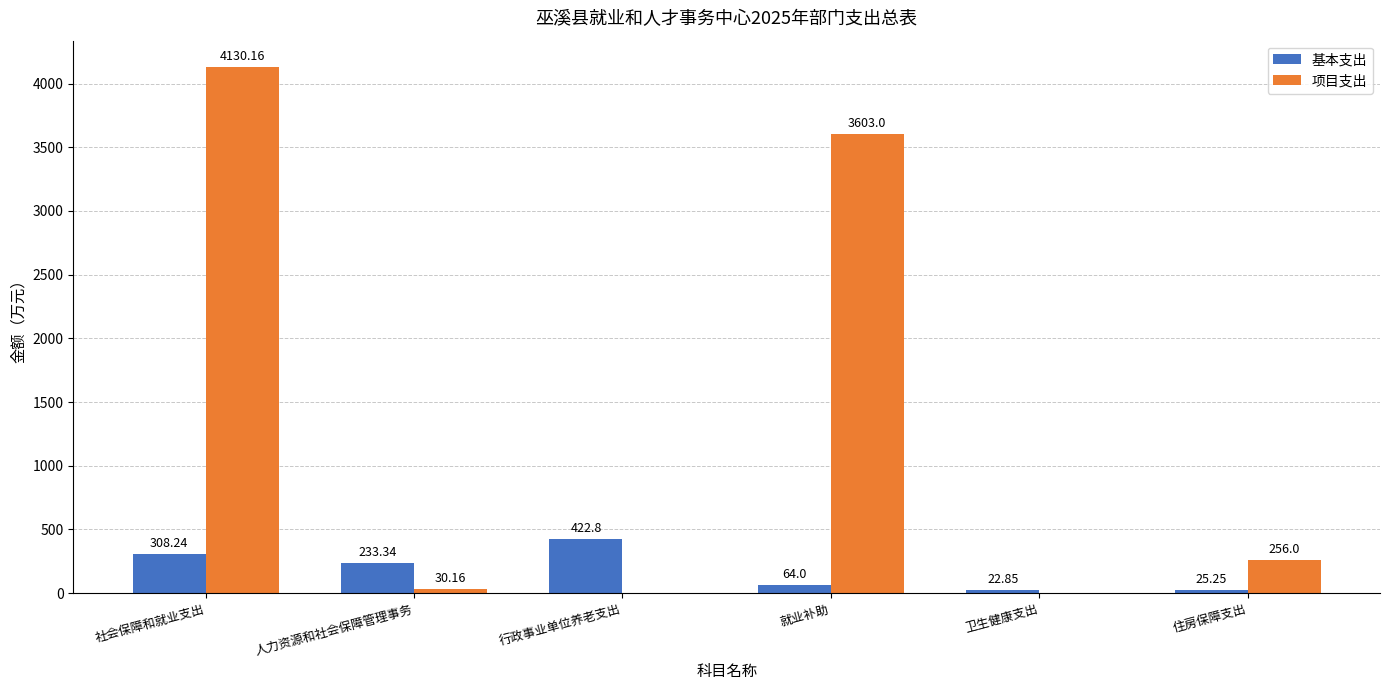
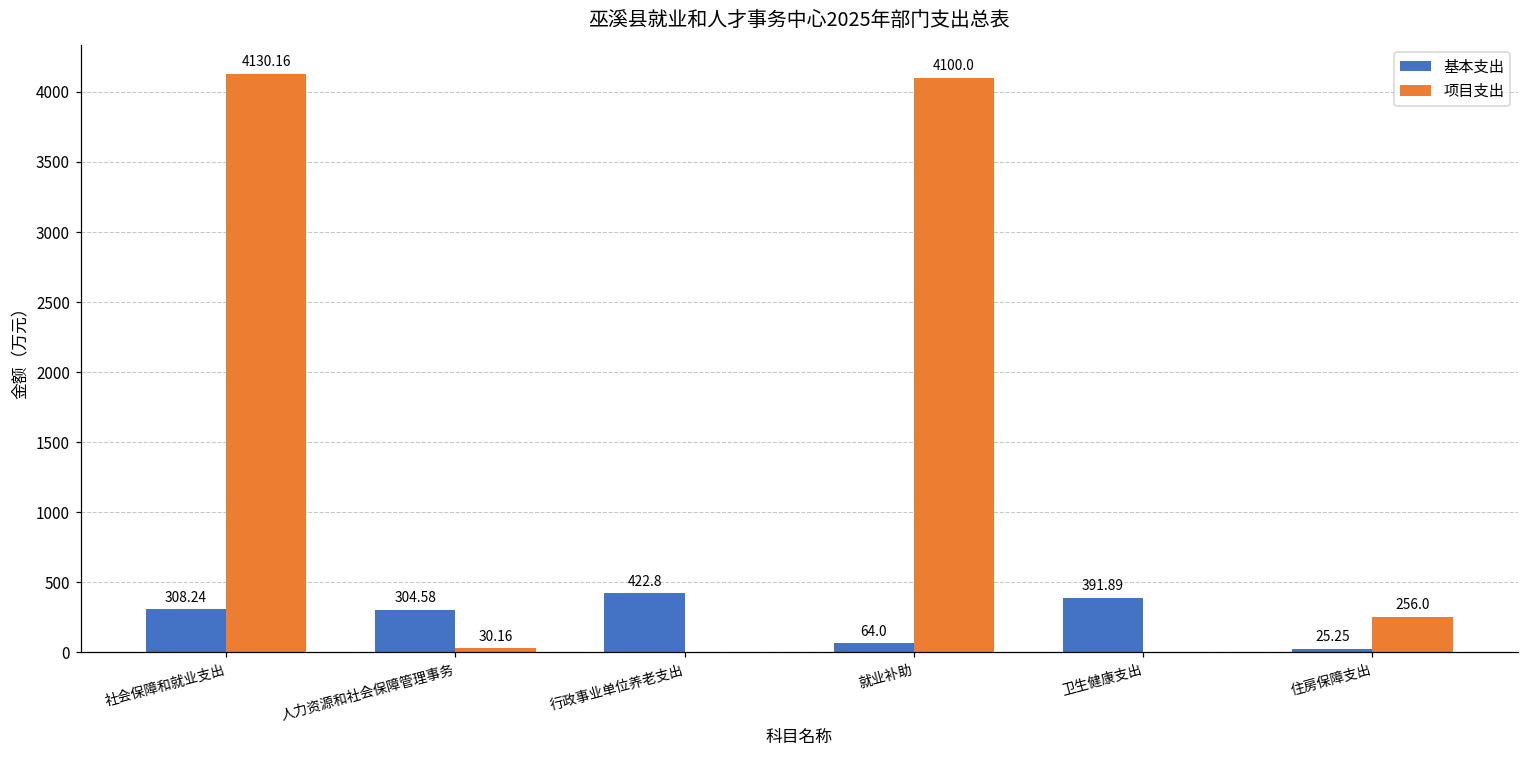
基本支出, 人力资源和社会保障管理事务: 233.34 -> 304.58
项目支出, 就业补助: 3603.0 -> 4100.0
基本支出, 卫生健康支出: 22.85 -> 391.89
